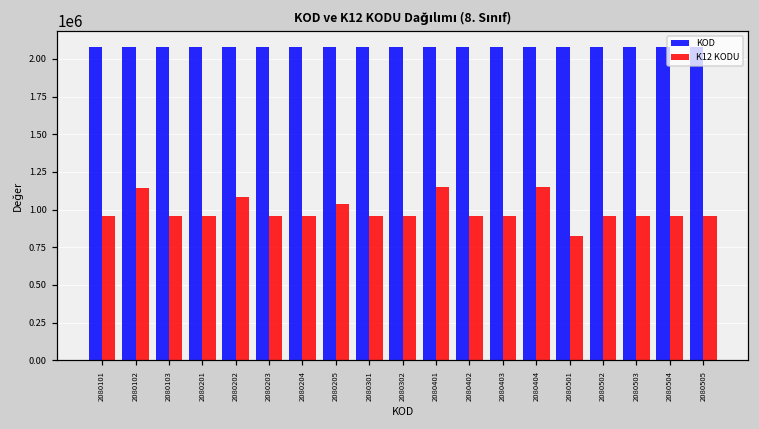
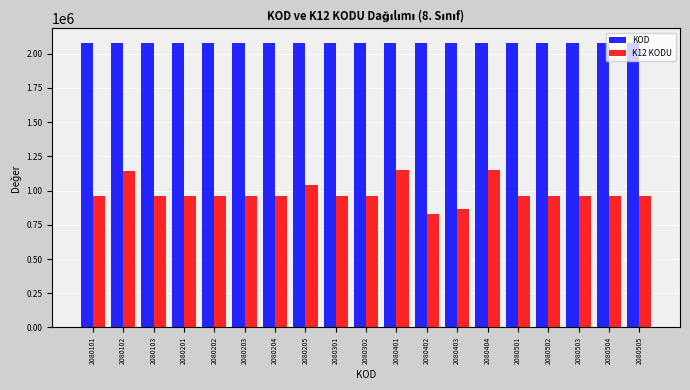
K12 KODU, 2080202: 1080000 -> 960000
K12 KODU, 2080402: 960000 -> 830000
K12 KODU, 2080403: 960000 -> 860000
K12 KODU, 2080501: 830000 -> 960000
